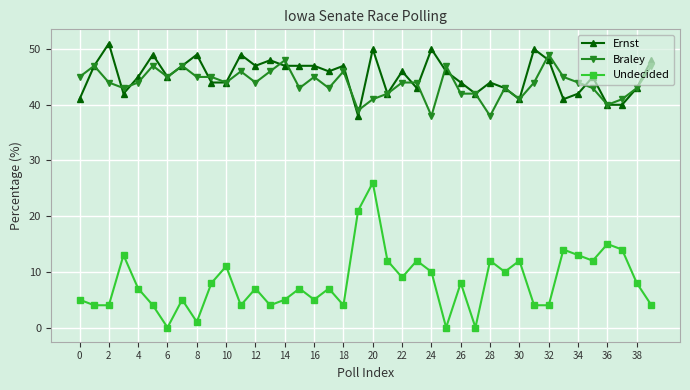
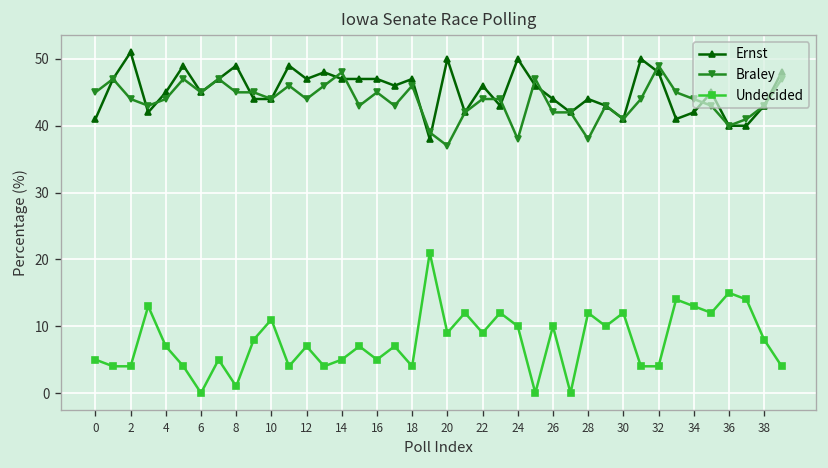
Braley, 20: 41 -> 37
Undecided, 20: 26 -> 9
Undecided, 26: 8 -> 10
